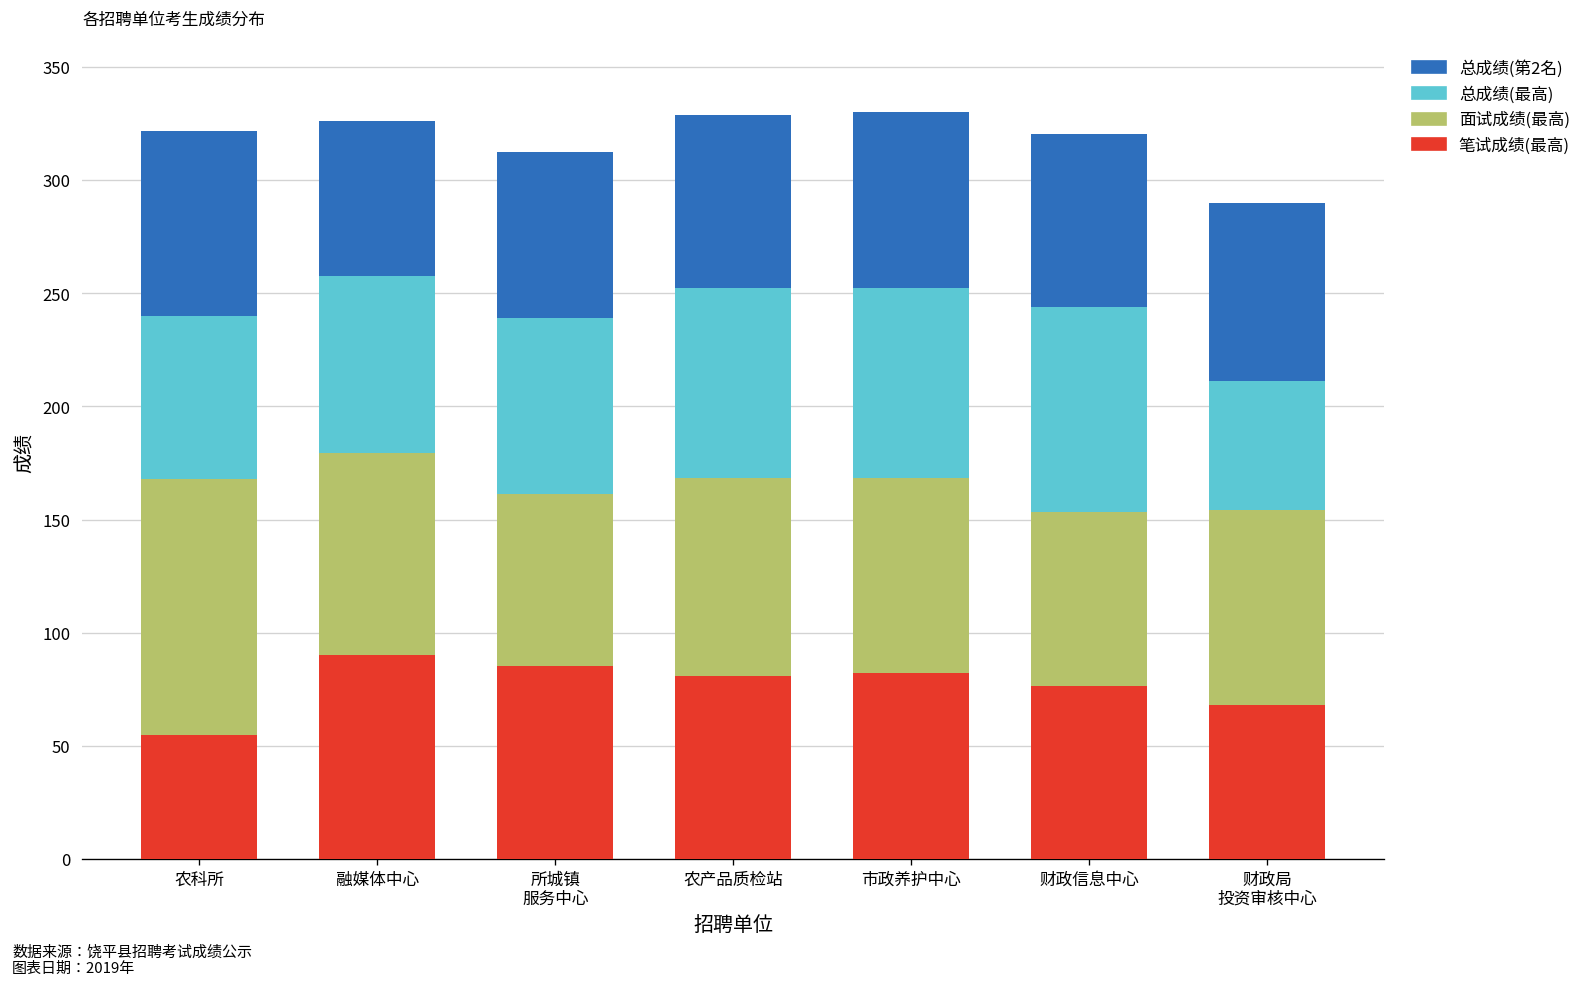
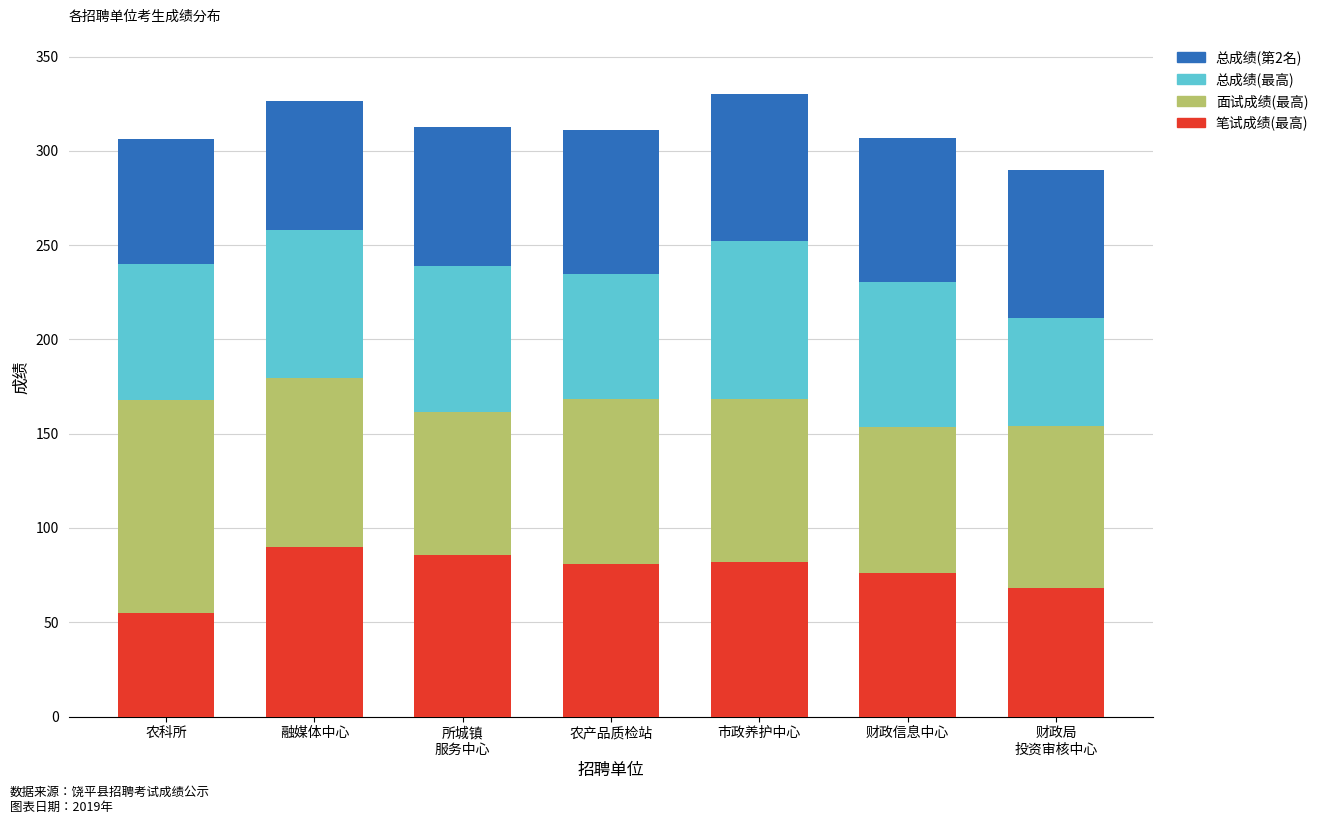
总成绩(第2名), 农科所: 82 -> 66
总成绩(最高), 农产品质检站: 84 -> 67
总成绩(最高), 财政信息中心: 90 -> 77
